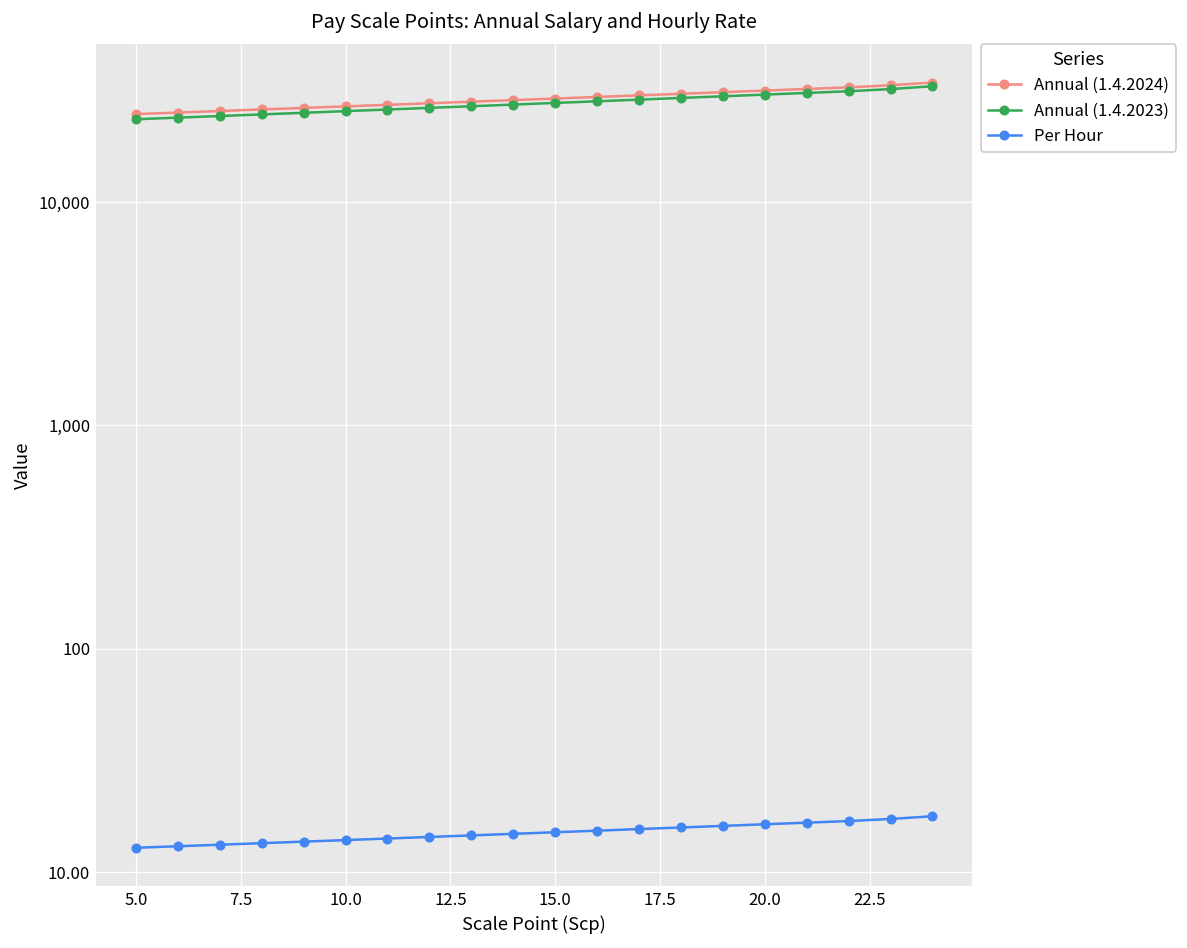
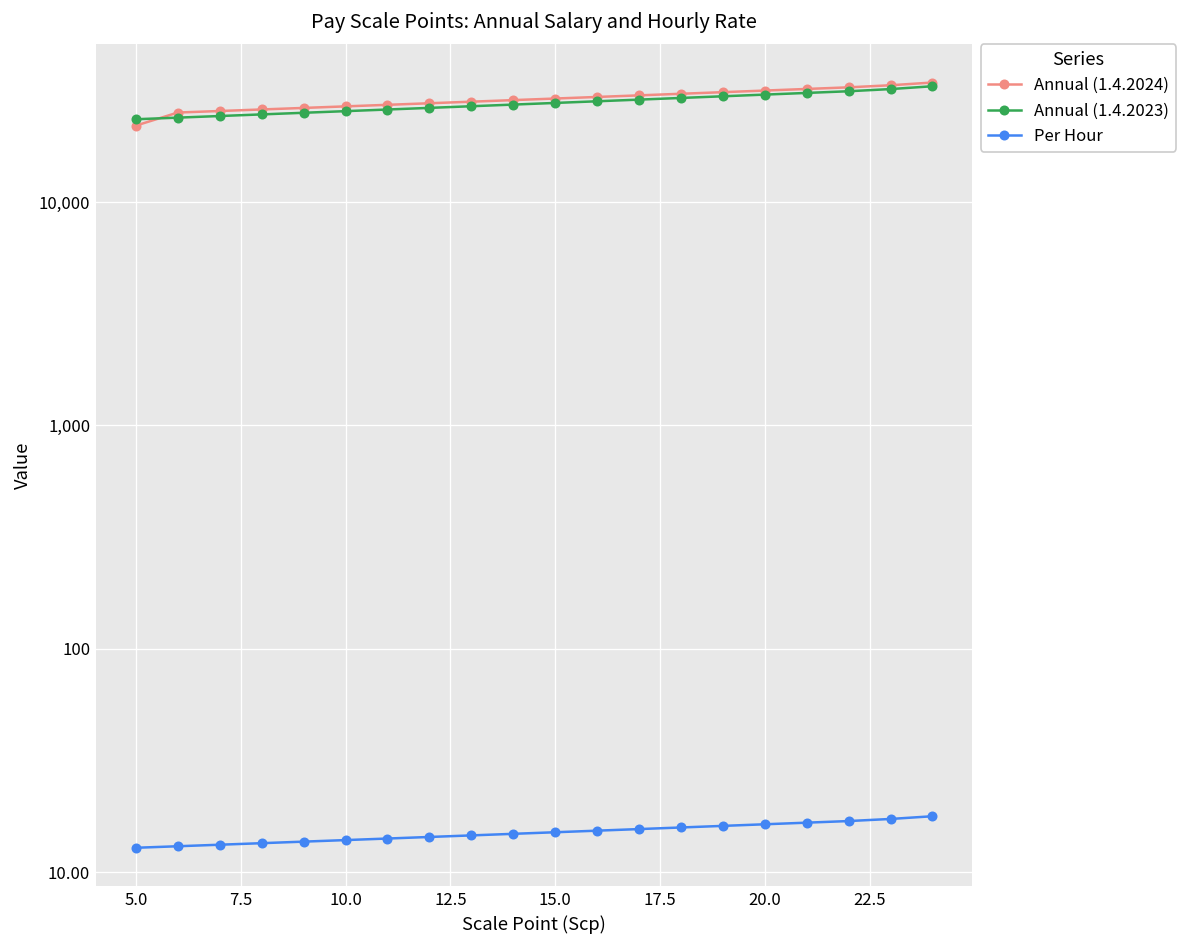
Annual (1.4.2024), 5.0: 25,000 -> 22,000
